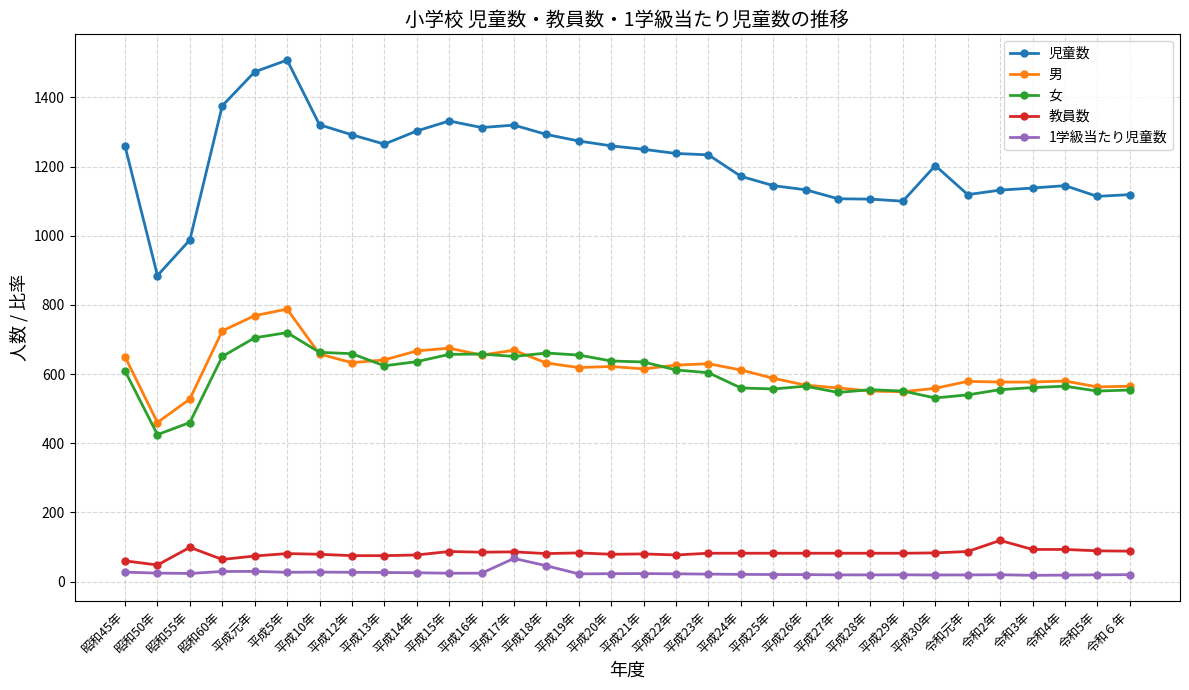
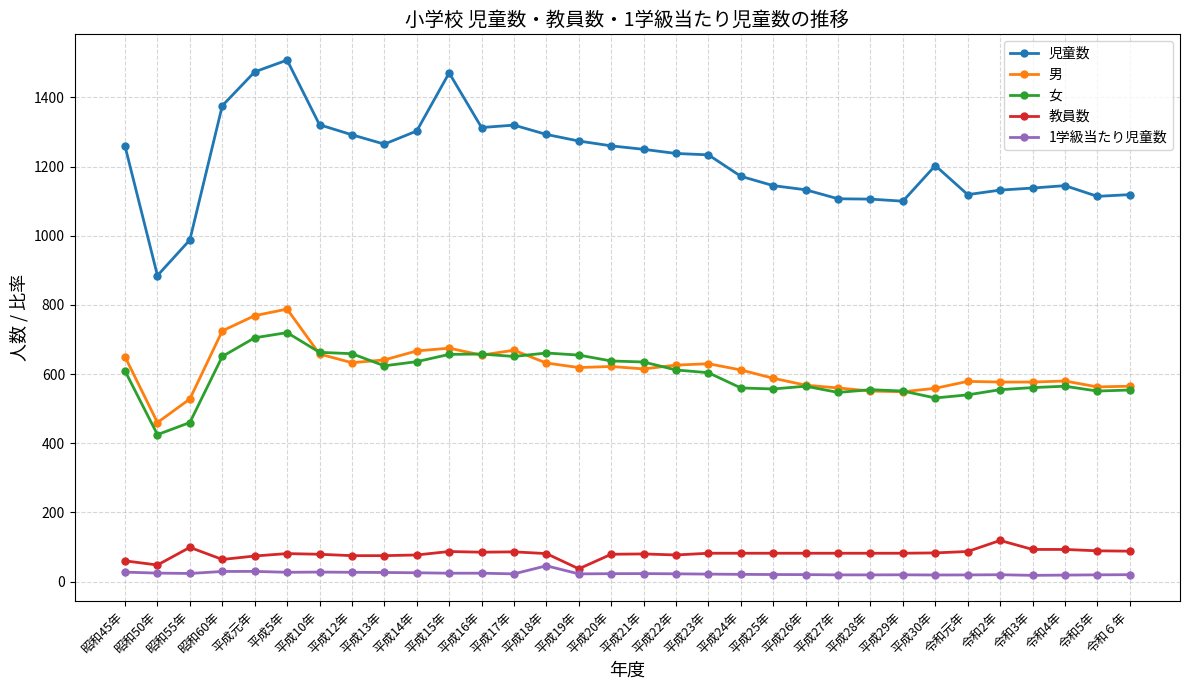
児童数, 平成15年: 1330 -> 1470
1学級当たり児童数, 平成17年: 70 -> 20
教員数, 平成19年: 80 -> 40
